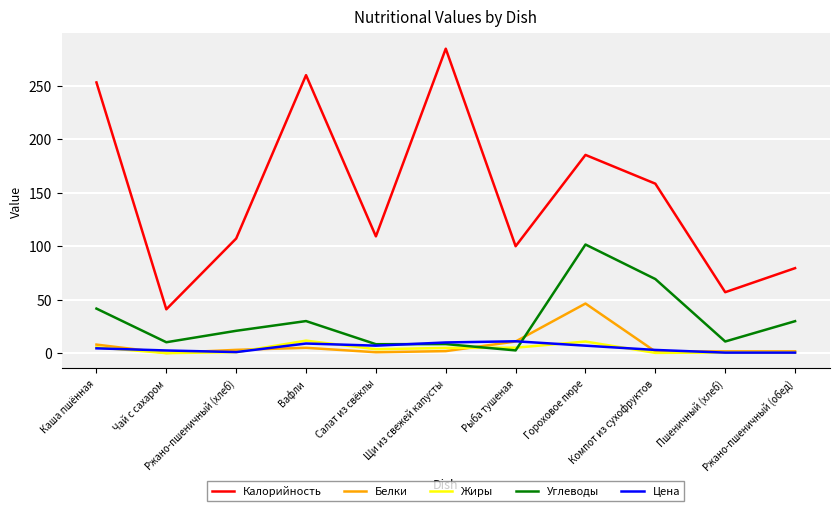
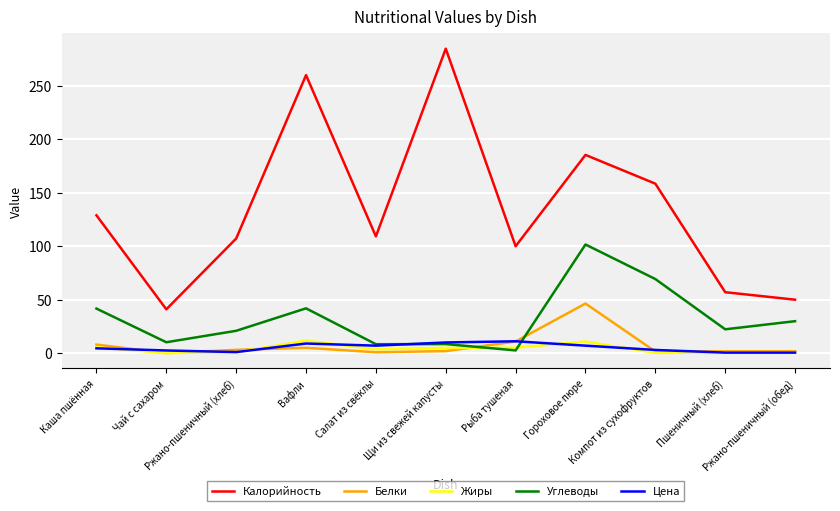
Калорийность, Каша пшённая: 253 -> 129
Углеводы, Вафли: 30 -> 42
Углеводы, Пшеничный (хлеб): 11 -> 22
Калорийность, Ржано-пшеничный (обед): 80 -> 50
